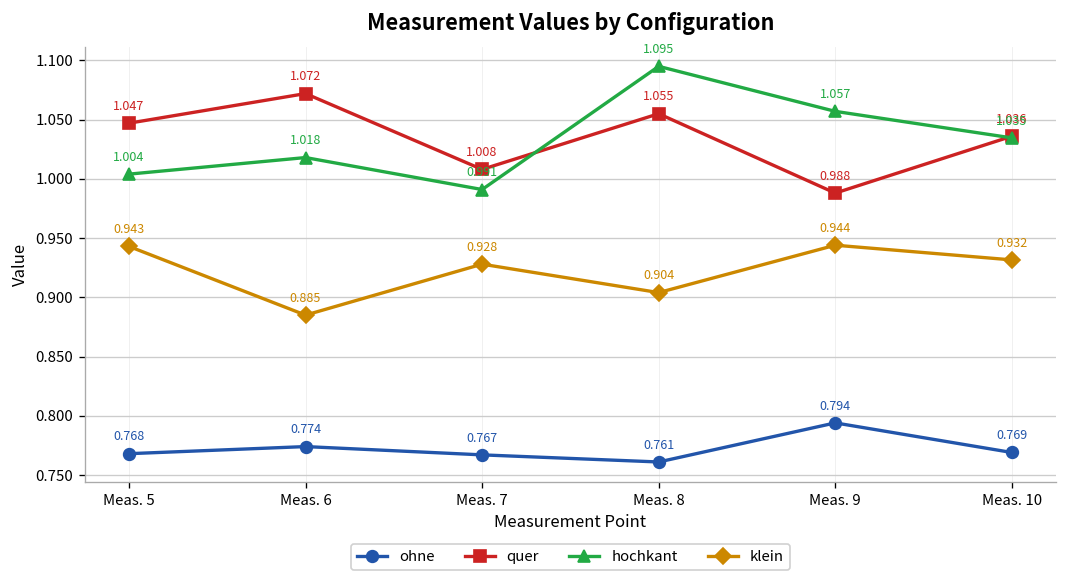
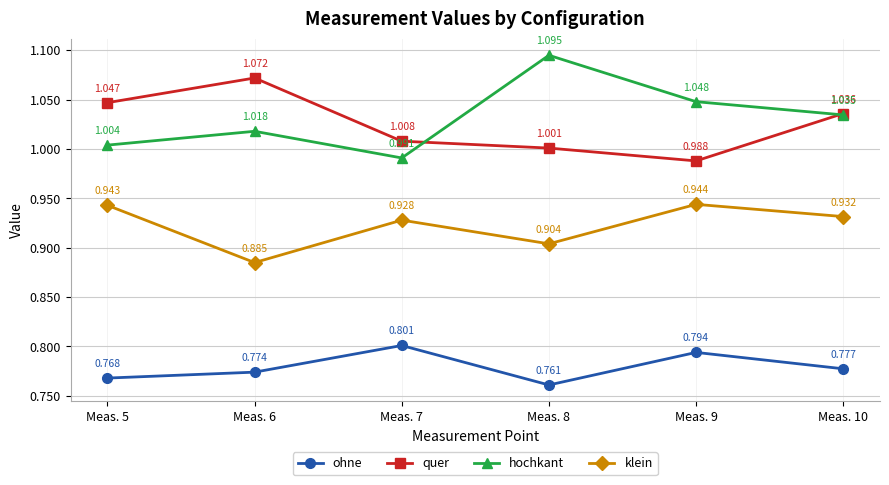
ohne, Meas. 7: 0.767 -> 0.801
quer, Meas. 8: 1.055 -> 1.001
hochkant, Meas. 9: 1.057 -> 1.048
ohne, Meas. 10: 0.769 -> 0.777
